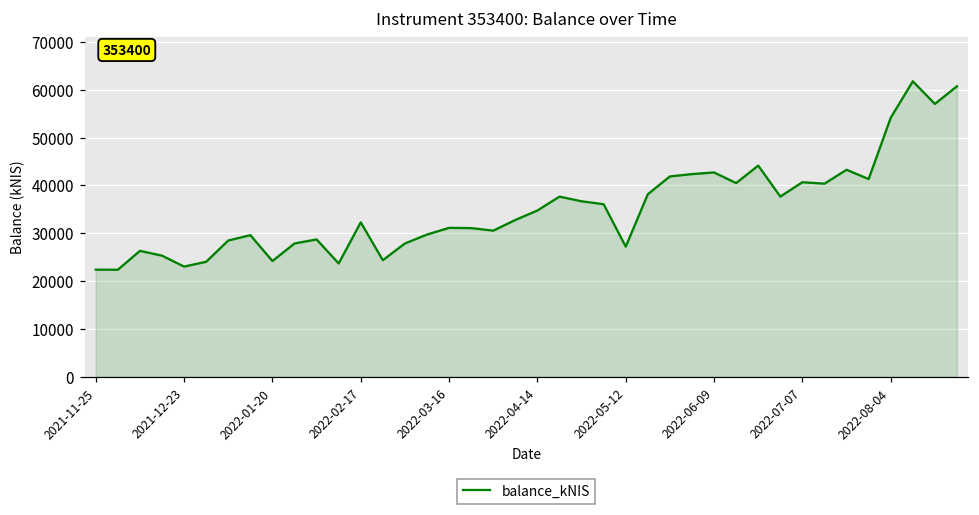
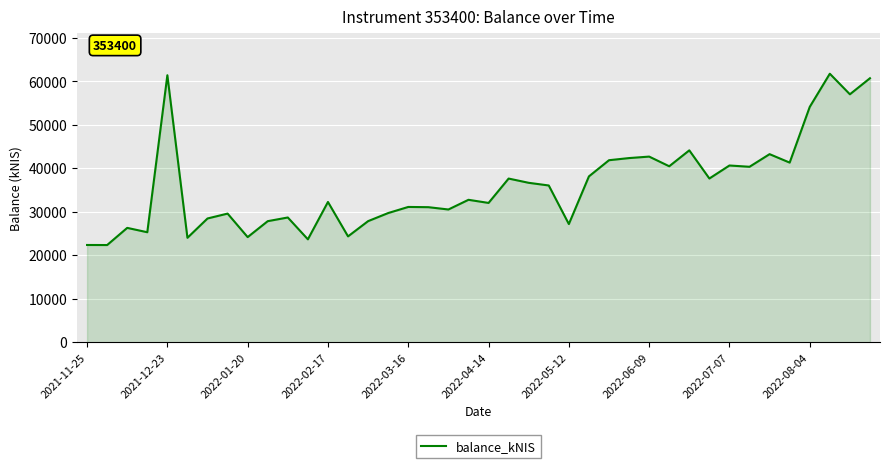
2021-12-23: 23000 -> 61000
2022-04-14: 35000 -> 32000
